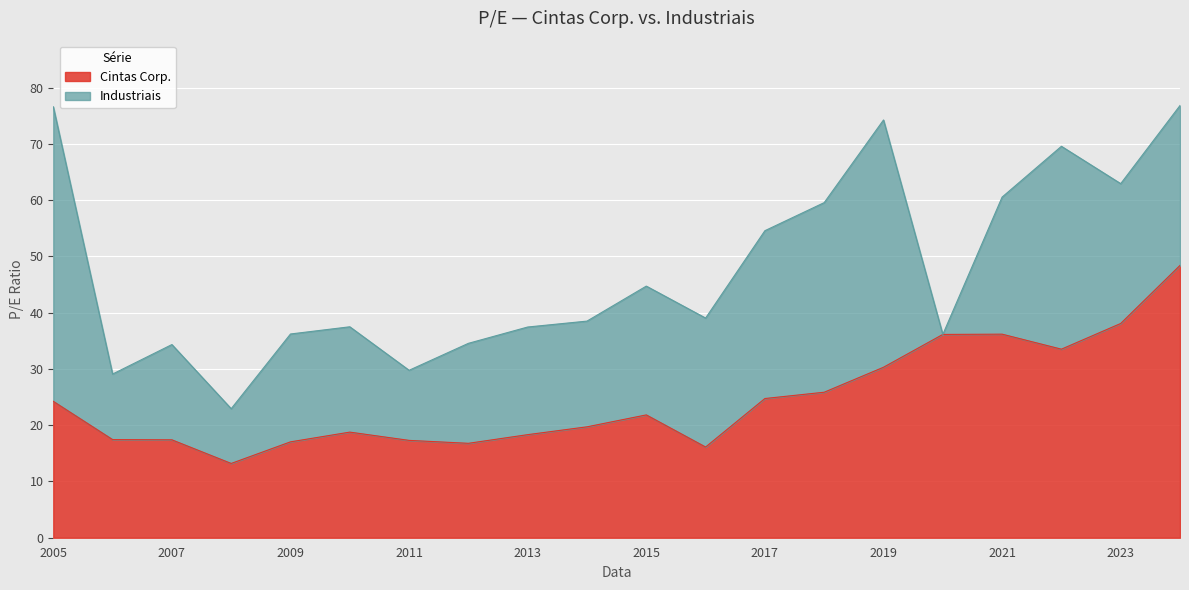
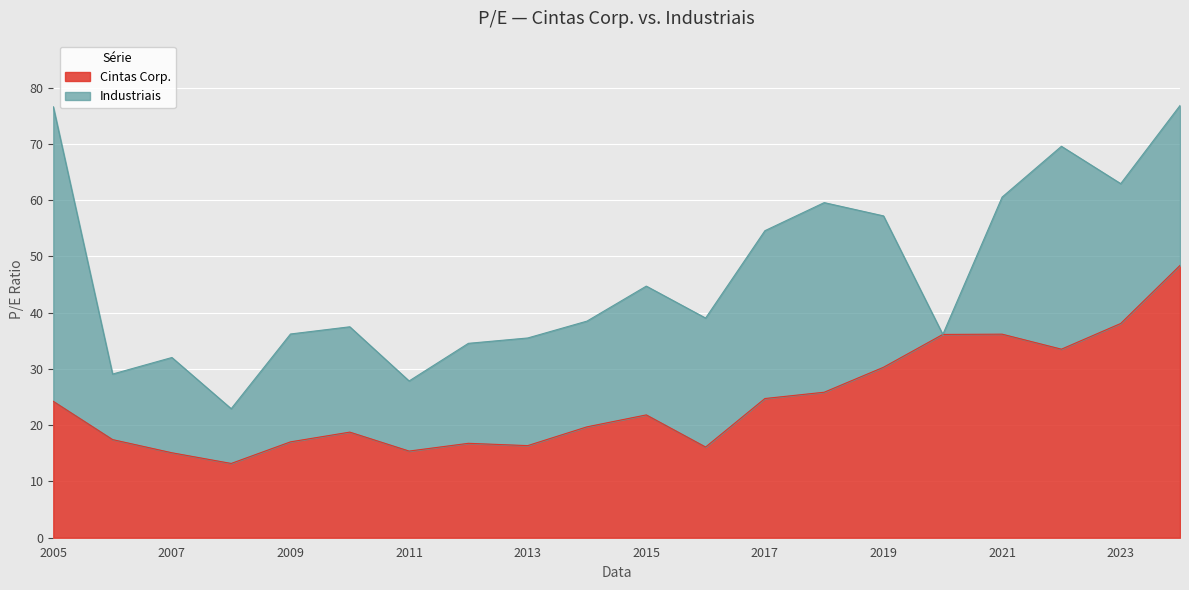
Cintas Corp., 2007: 17 -> 15
Cintas Corp., 2011: 17 -> 15
Cintas Corp., 2013: 18 -> 16
Industriais, 2019: 44 -> 27
